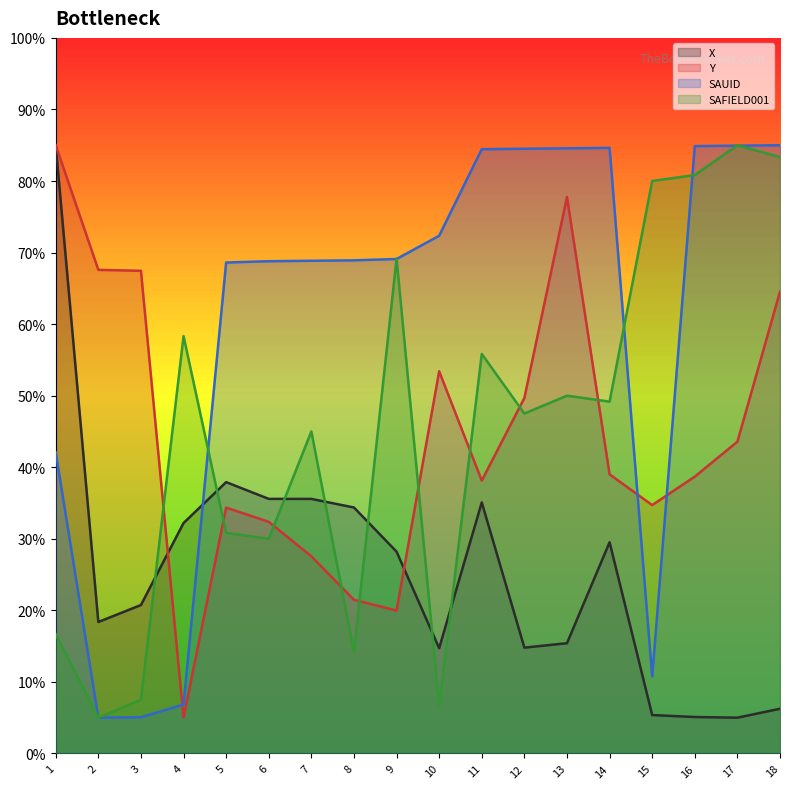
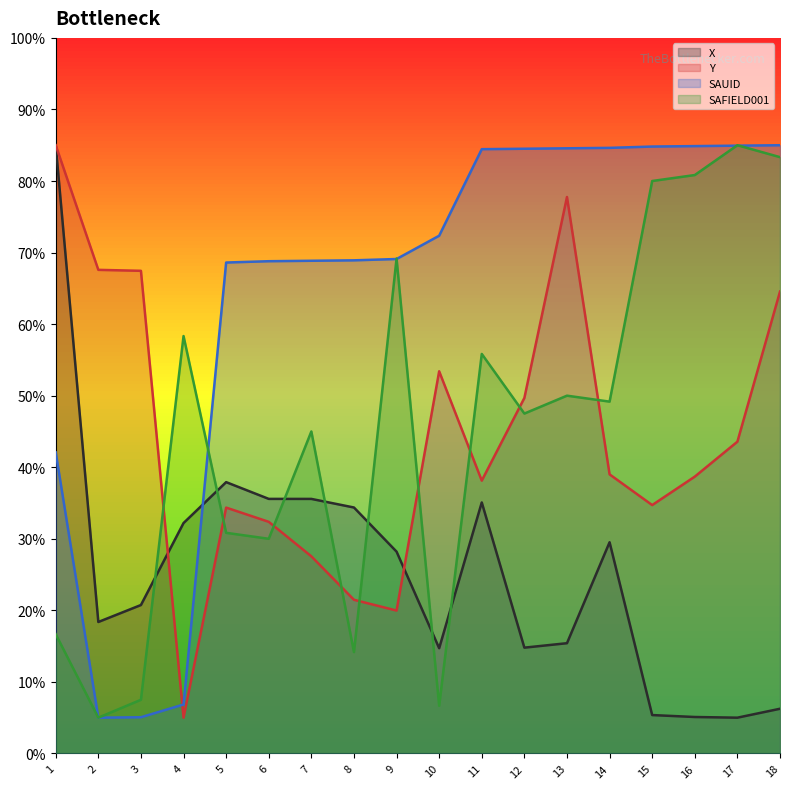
SAUID, 15: 11% -> 85%
